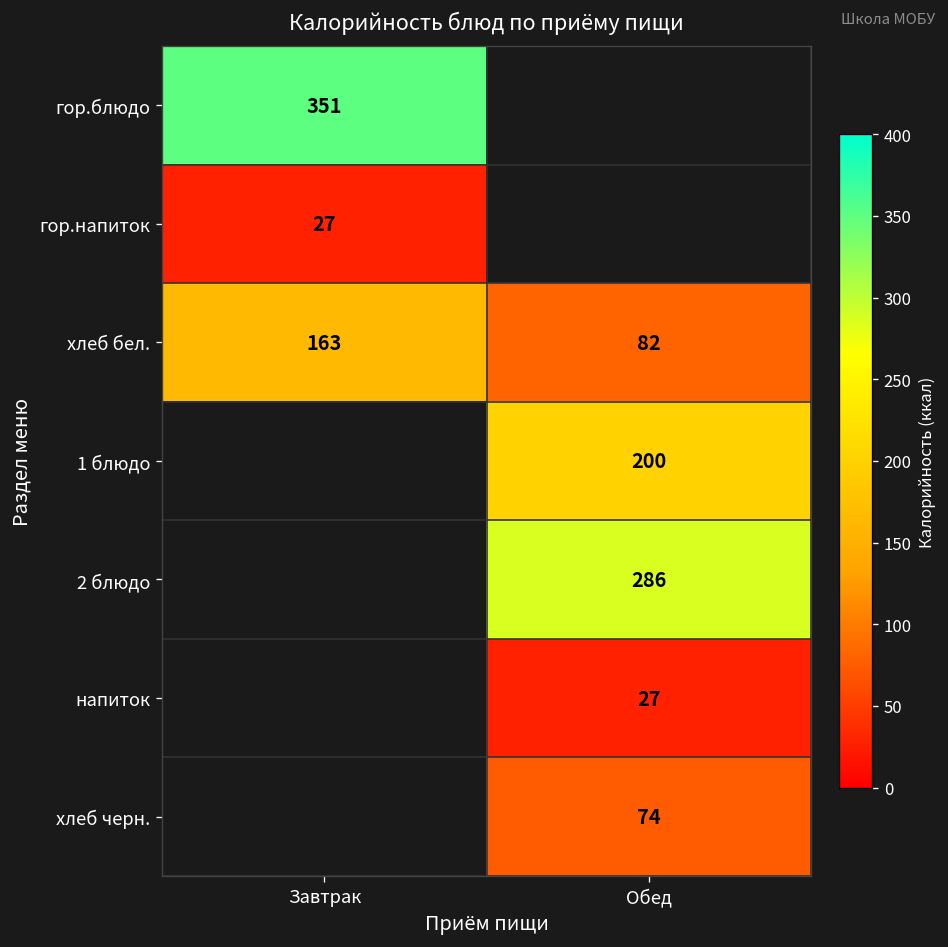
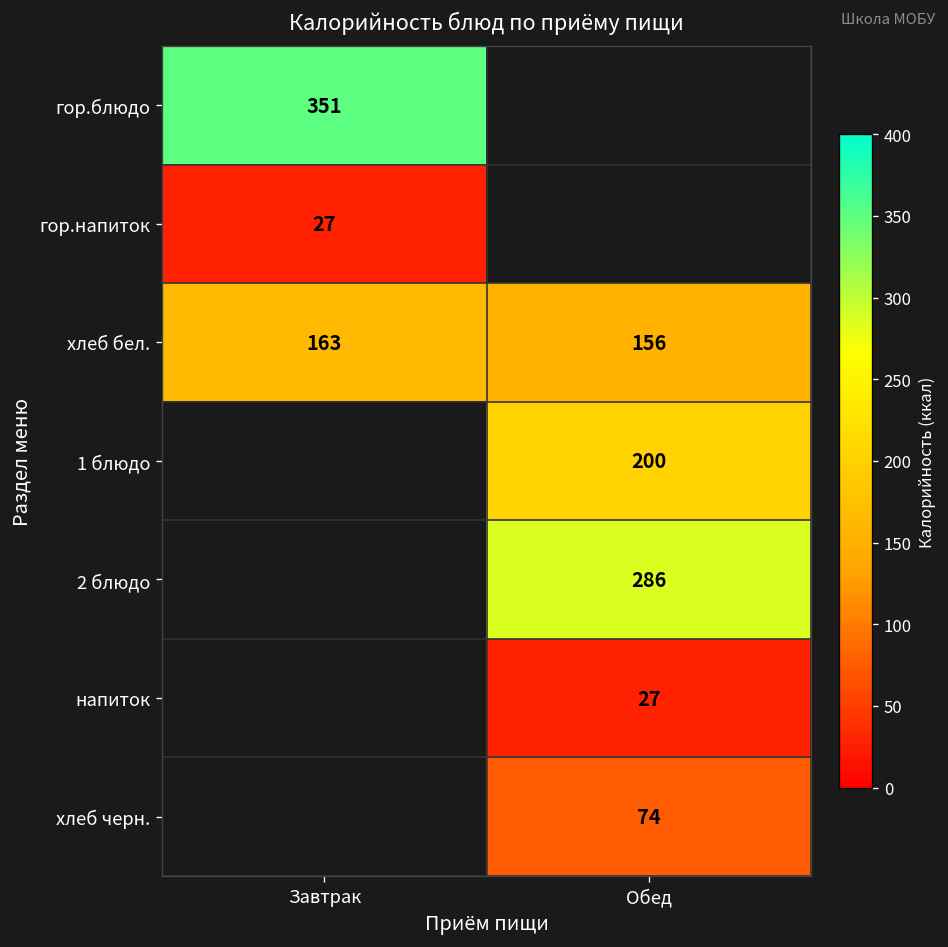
хлеб бел., Обед: 82 -> 156
